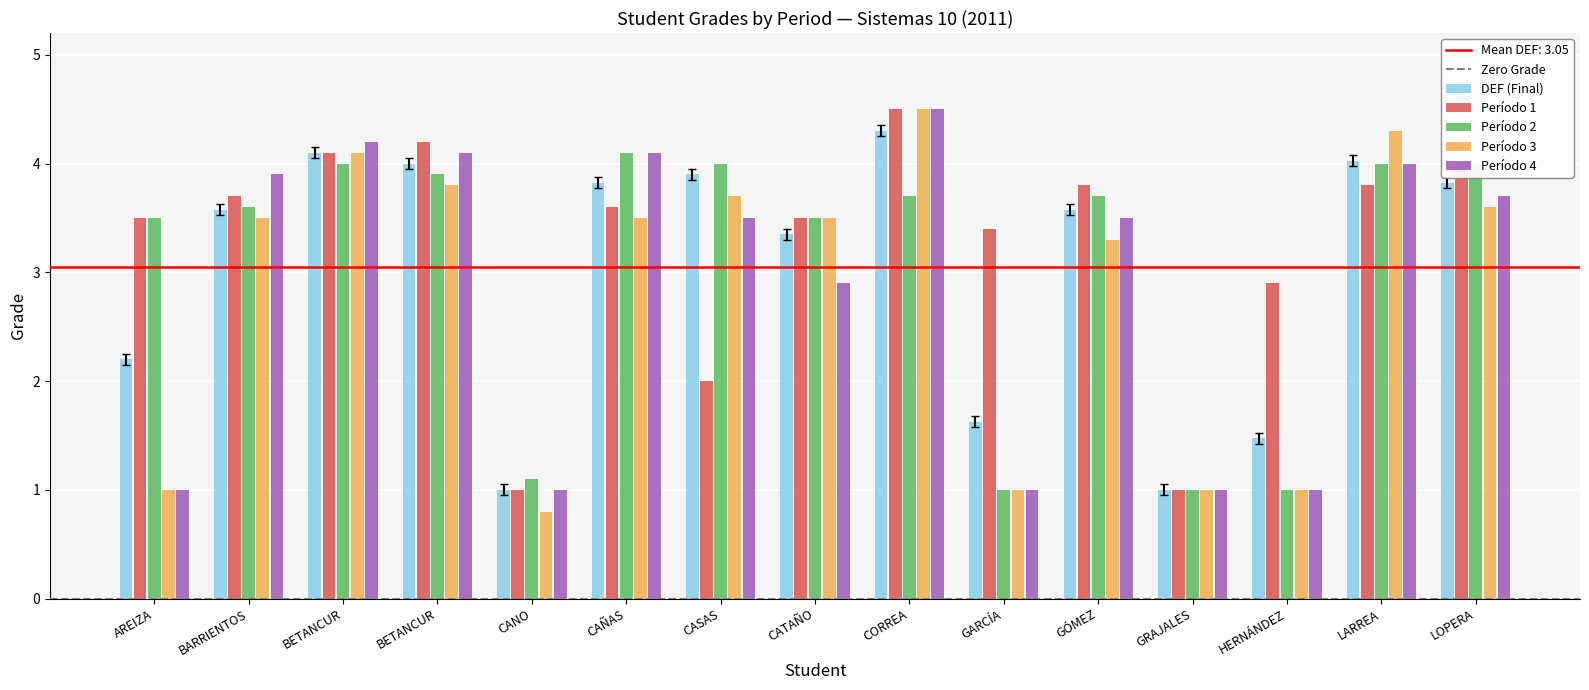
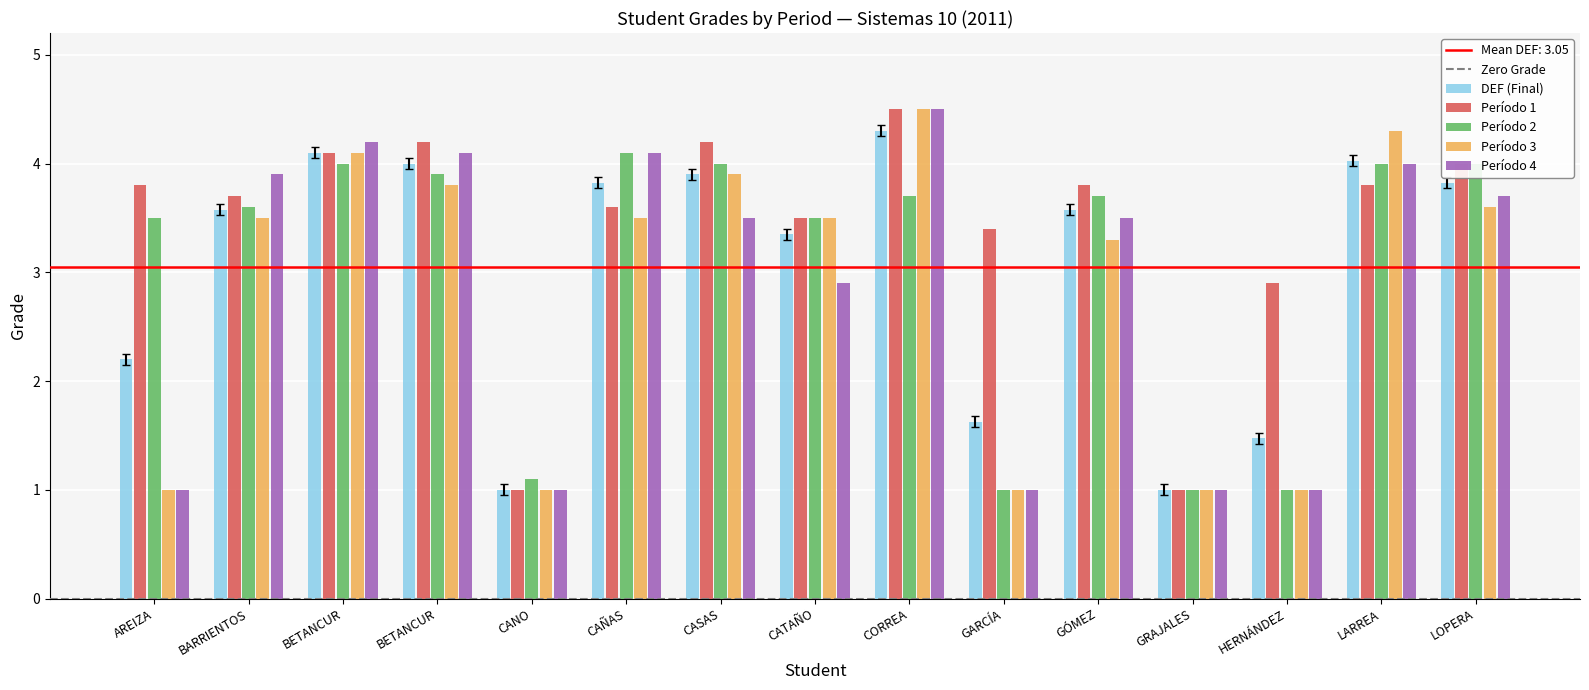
Período 1, AREIZA: 3.5 -> 3.8
Período 3, CANO: 0.8 -> 1.0
Período 1, CASAS: 2.0 -> 4.2
Período 3, CASAS: 3.7 -> 3.9
